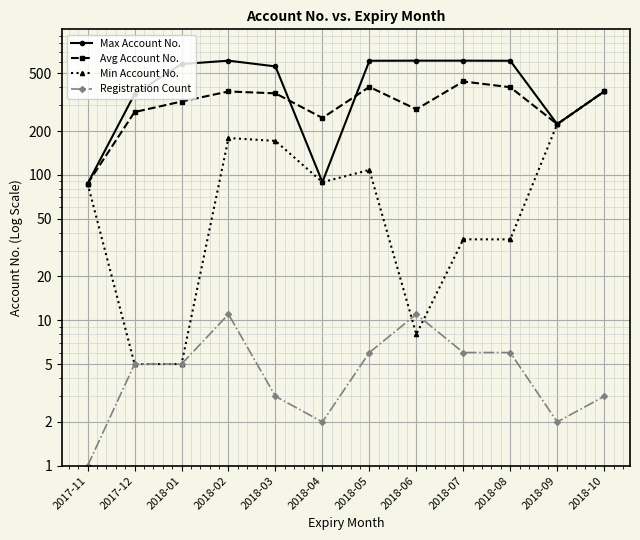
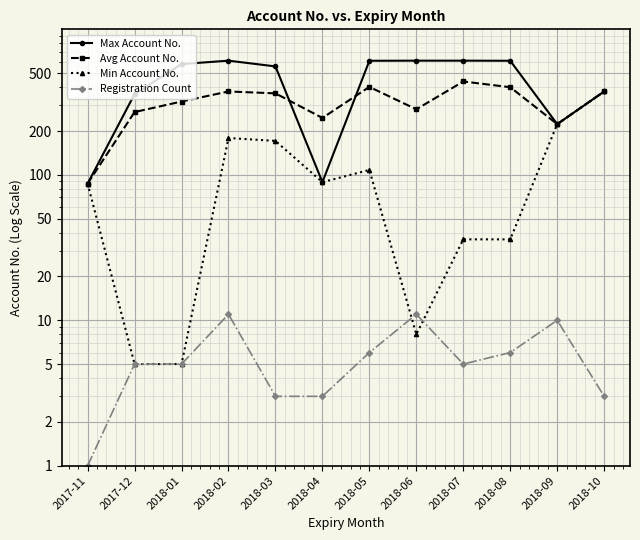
Registration Count, 2018-04: 2 -> 3
Registration Count, 2018-07: 6 -> 5
Registration Count, 2018-09: 2 -> 10
